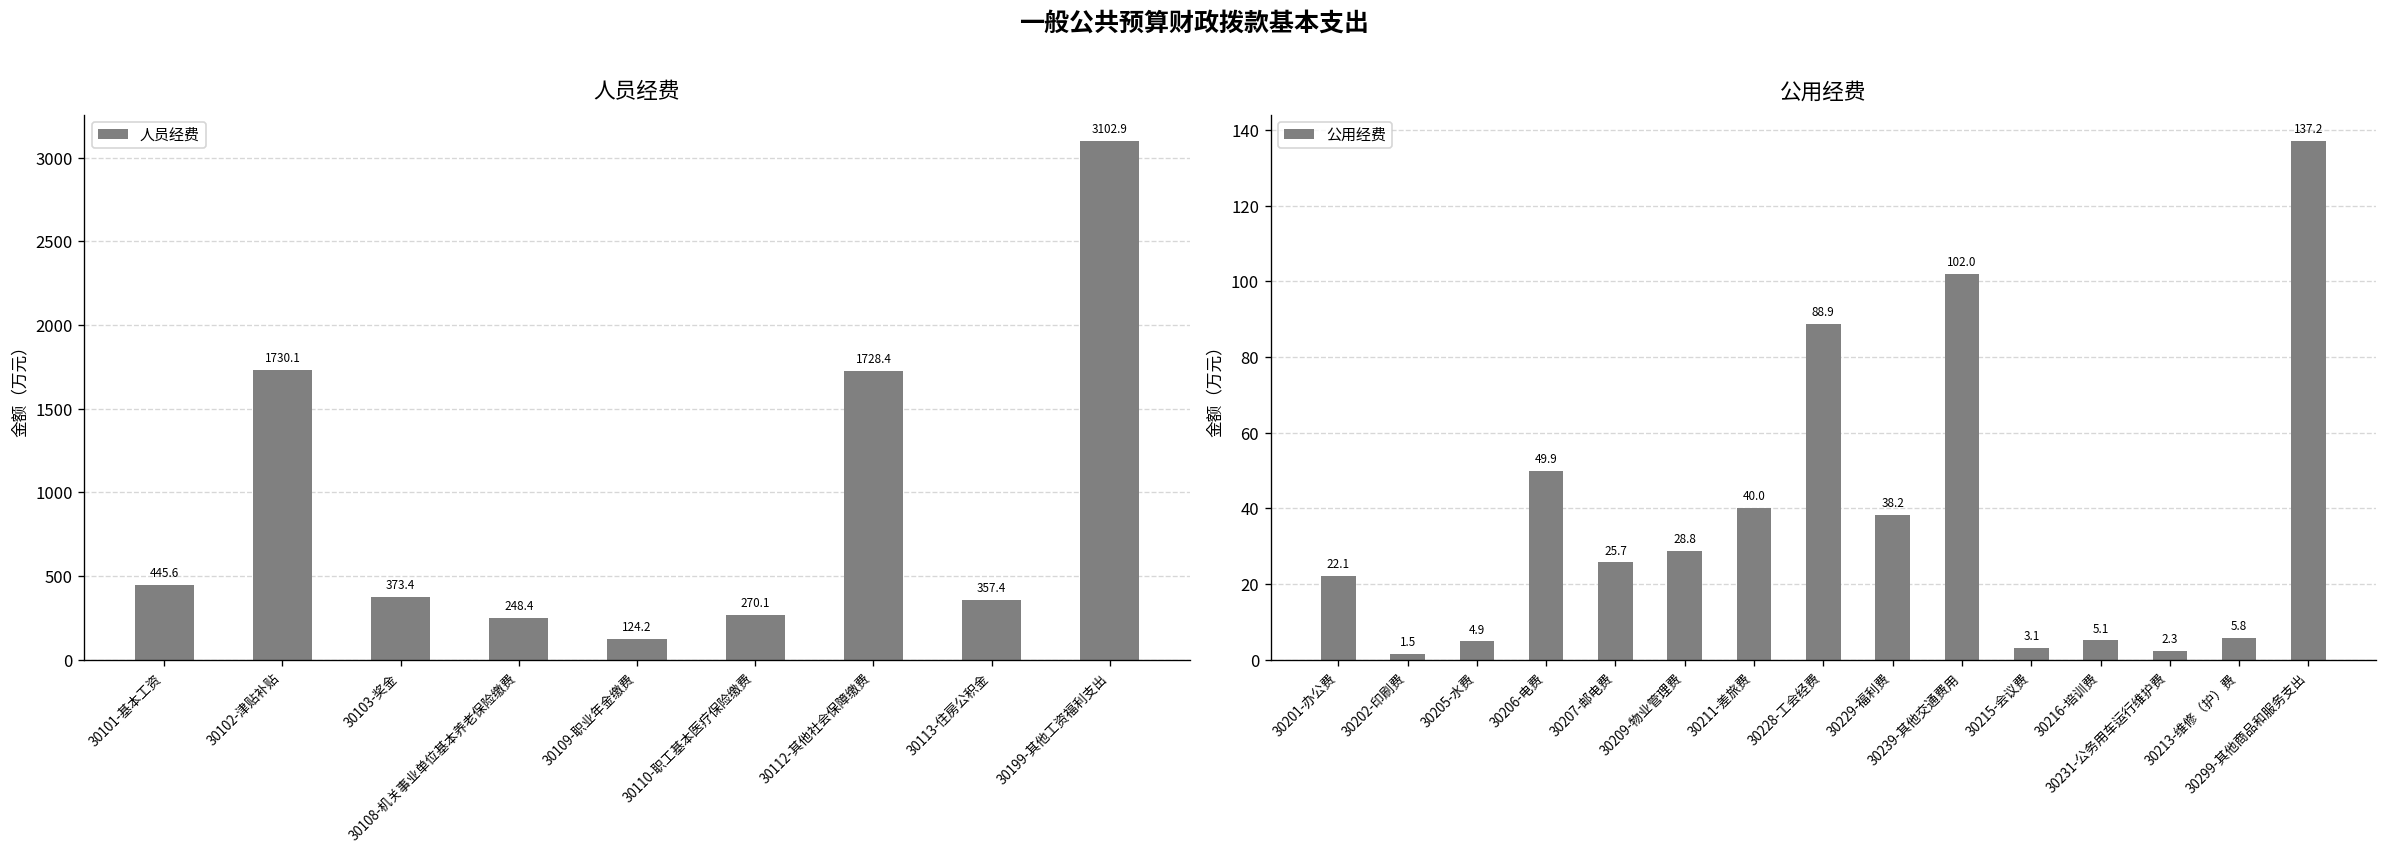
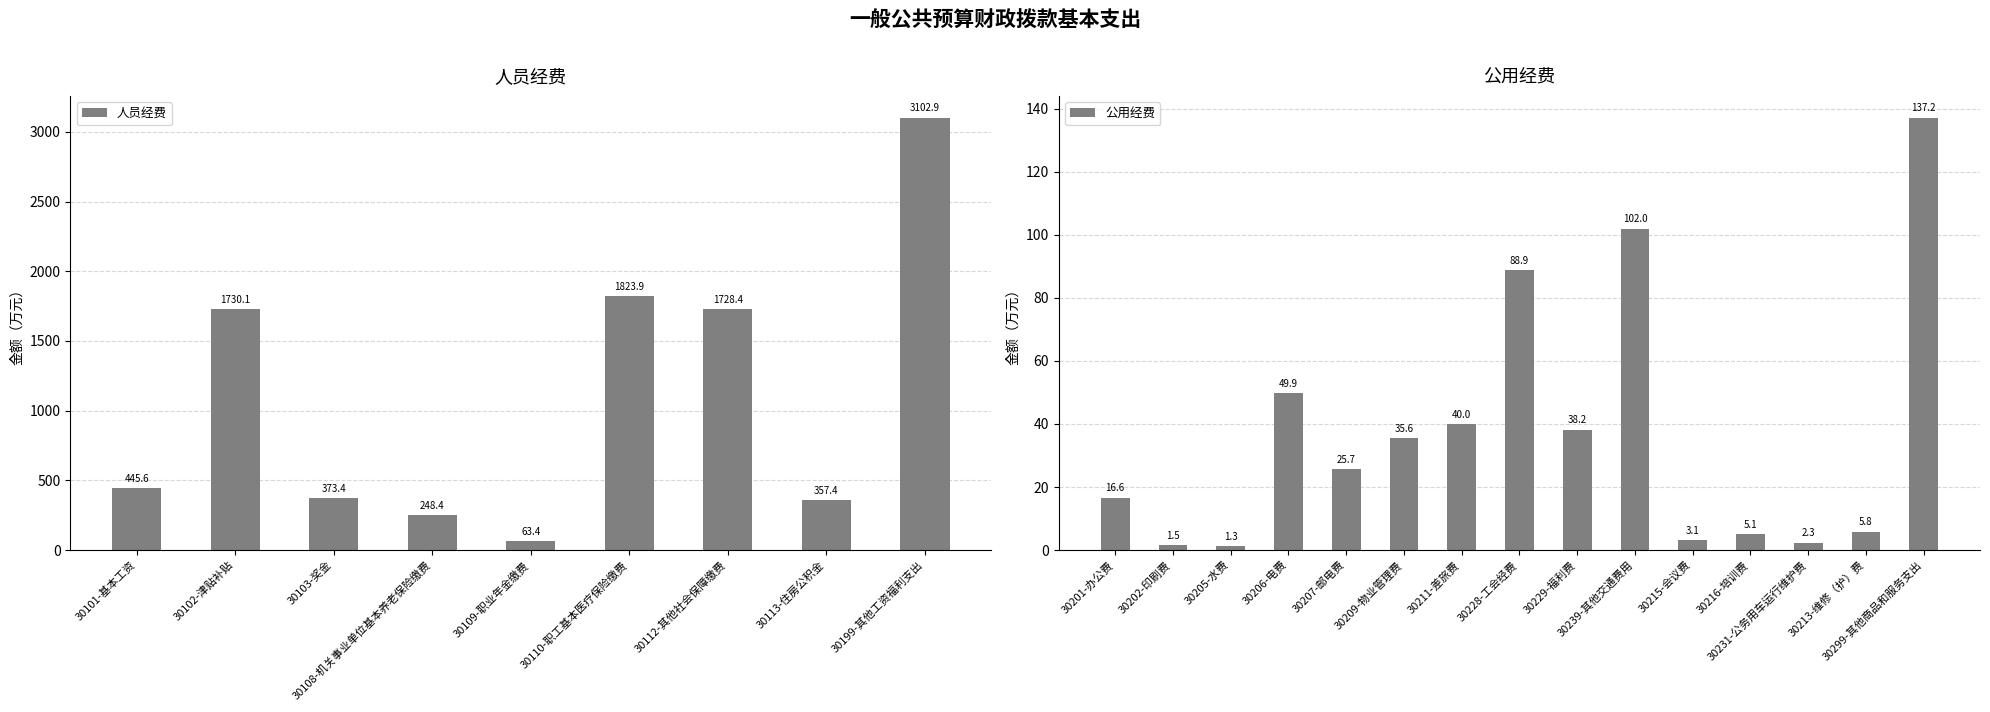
人员经费, 30109-职业年金缴费: 124.2 -> 63.4
人员经费, 30110-职工基本医疗保险缴费: 270.1 -> 1823.9
公用经费, 30201-办公费: 22.1 -> 16.6
公用经费, 30205-水费: 4.9 -> 1.3
公用经费, 30209-物业管理费: 28.8 -> 35.6
